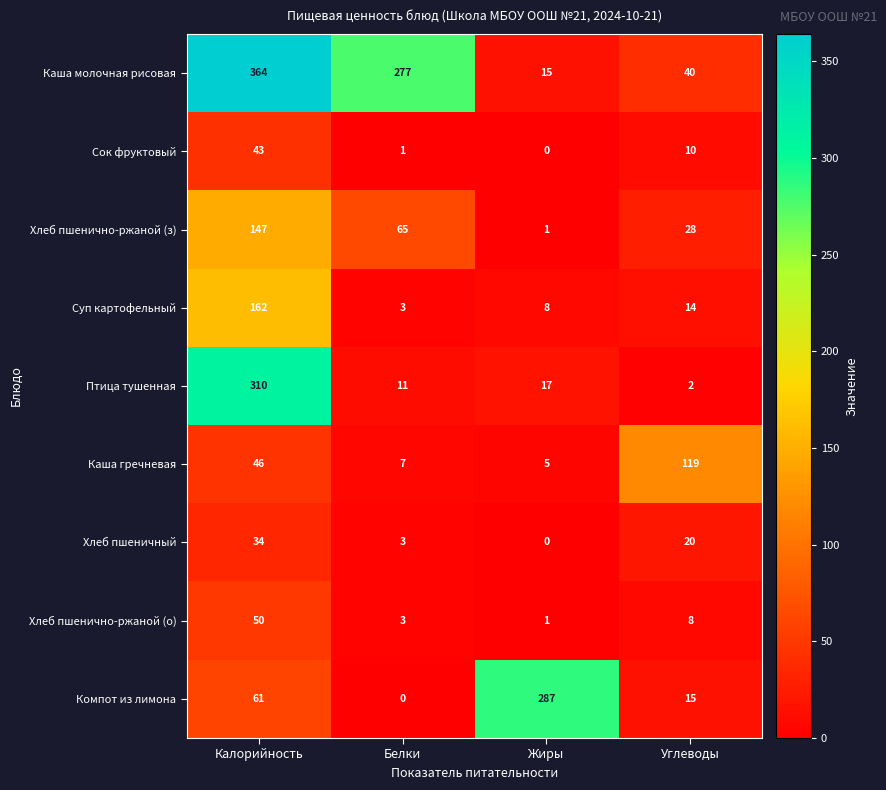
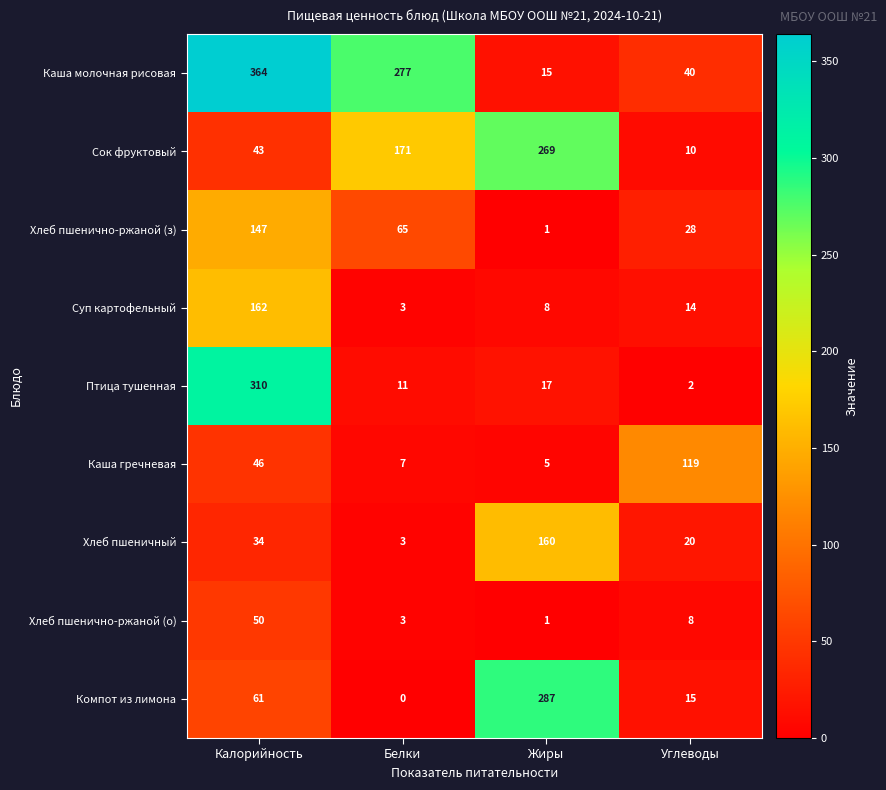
Сок фруктовый, Белки: 1 -> 171
Сок фруктовый, Жиры: 0 -> 269
Хлеб пшеничный, Жиры: 0 -> 160
